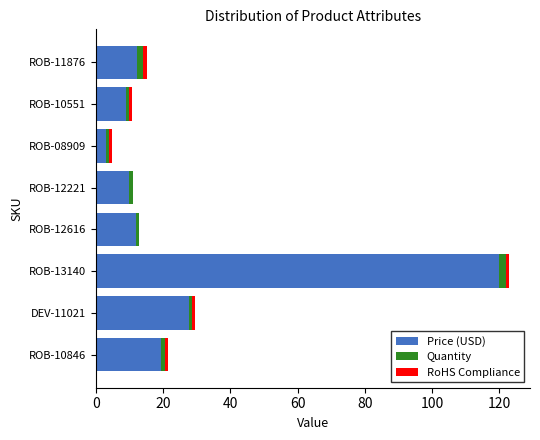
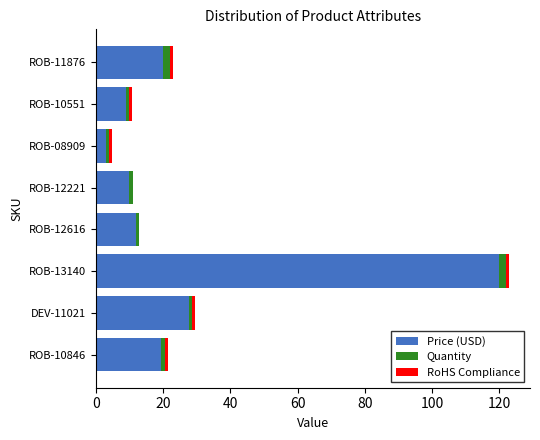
Price (USD), ROB-11876: 12 -> 20
